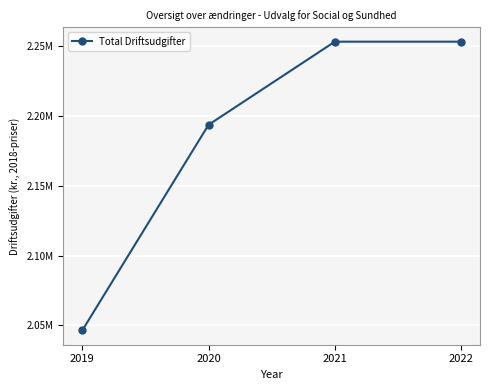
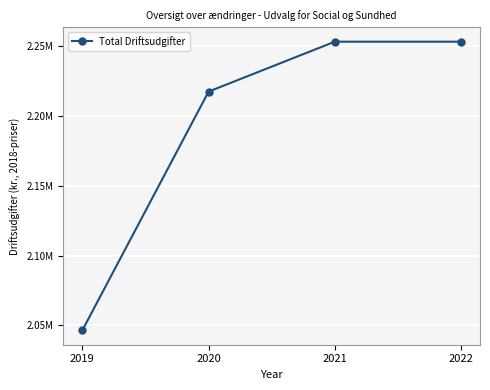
2020: 2193000 -> 2217000
